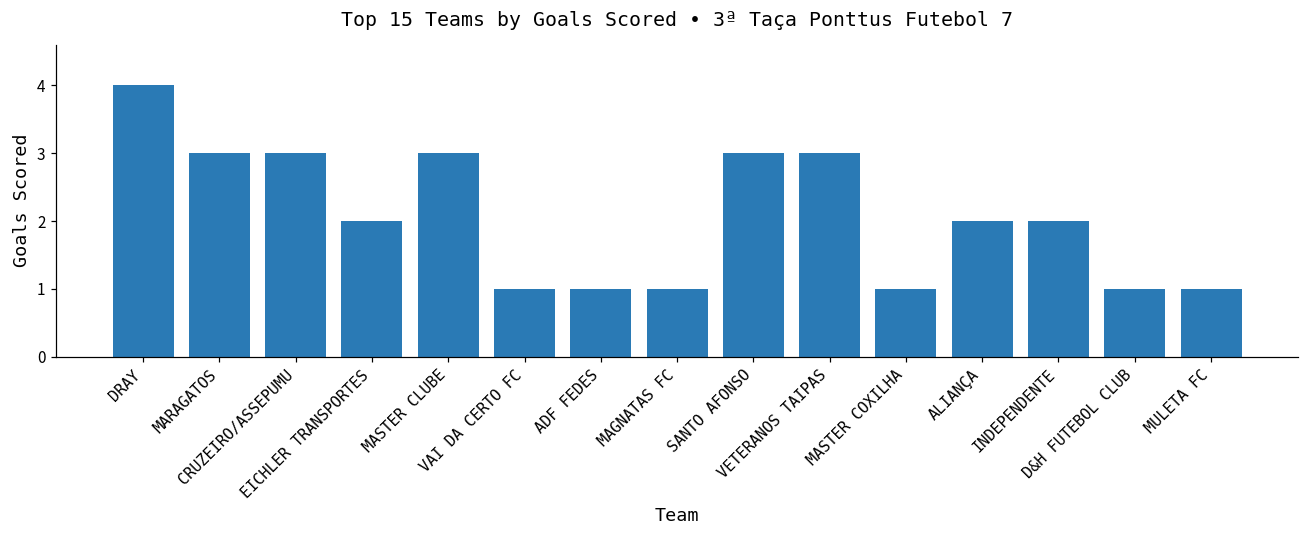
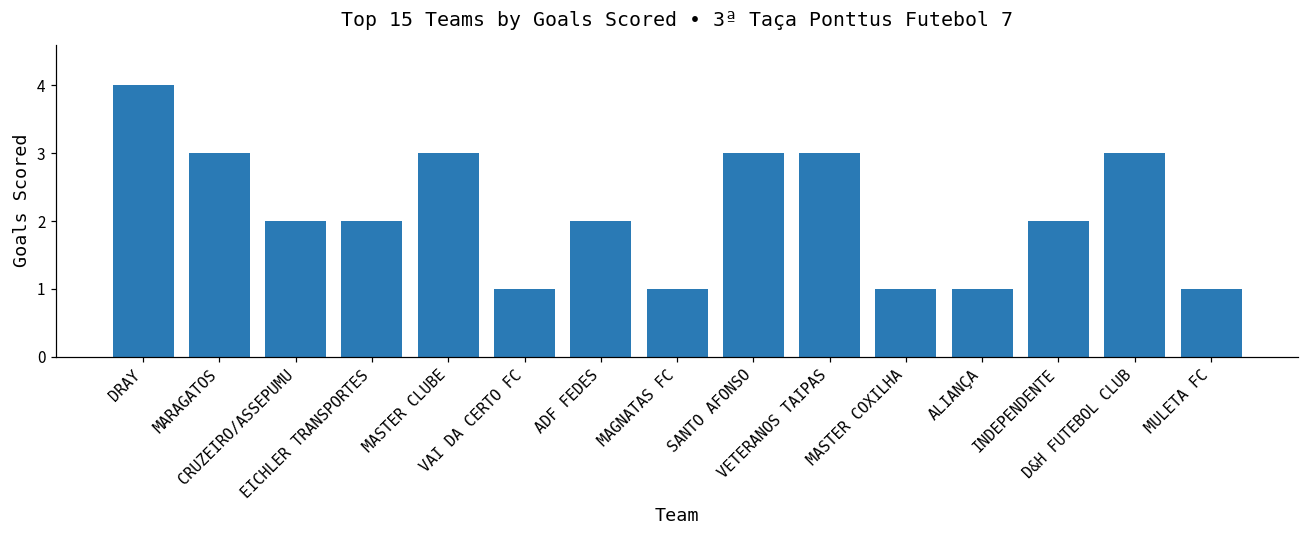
CRUZEIRO/ASSEPUMU: 3 -> 2
ADF FEDES: 1 -> 2
ALIANÇA: 2 -> 1
D&H FUTEBOL CLUB: 1 -> 3
